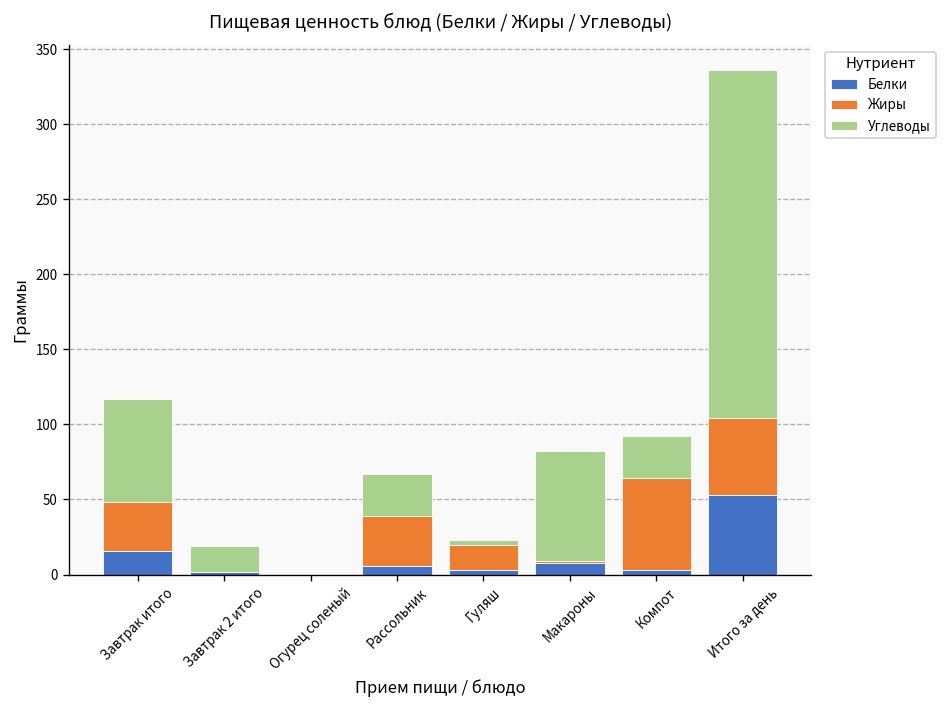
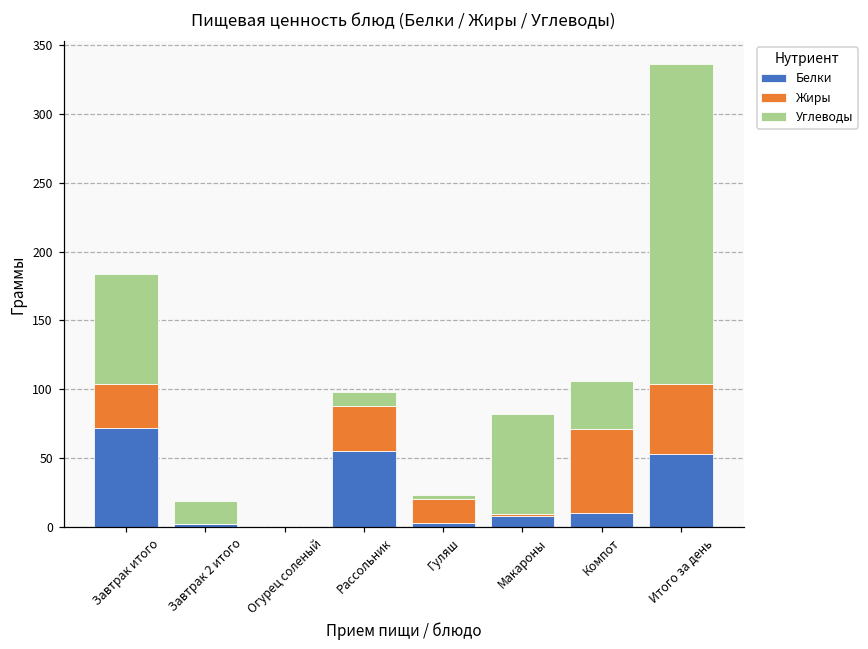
Белки, Завтрак итого: 16 -> 72
Углеводы, Завтрак итого: 69 -> 80
Белки, Рассольник: 6 -> 55
Углеводы, Рассольник: 28 -> 10
Белки, Компот: 3 -> 10
Углеводы, Компот: 28 -> 35
